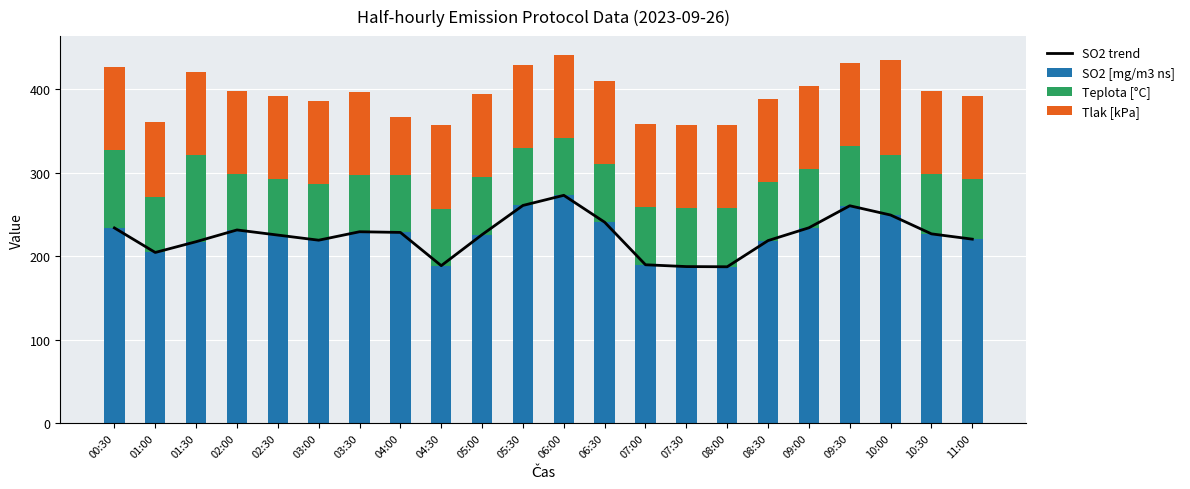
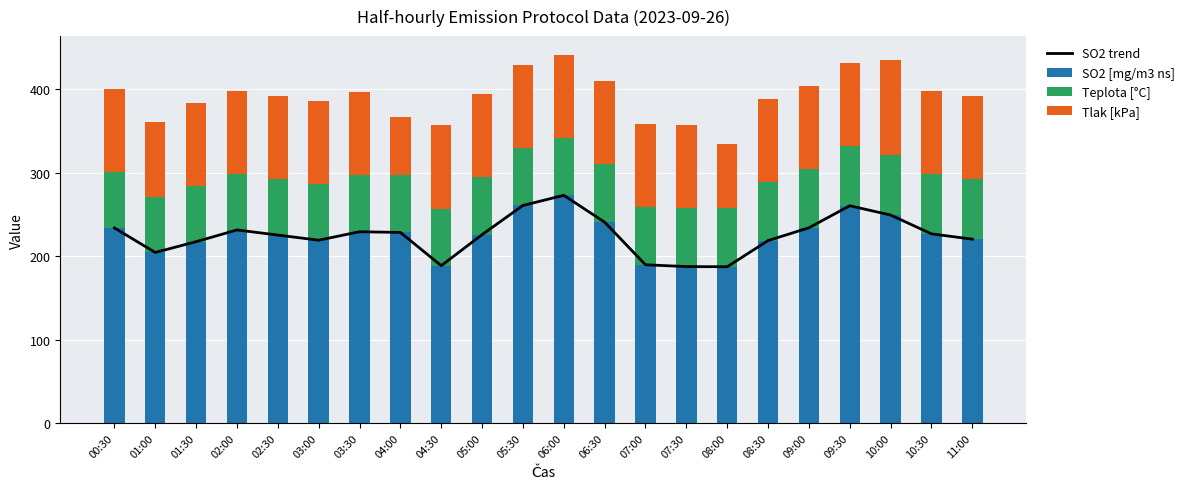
Teplota [°C], 00:30: 90 -> 70
Teplota [°C], 01:30: 100 -> 70
Tlak [kPa], 08:00: 100 -> 80
